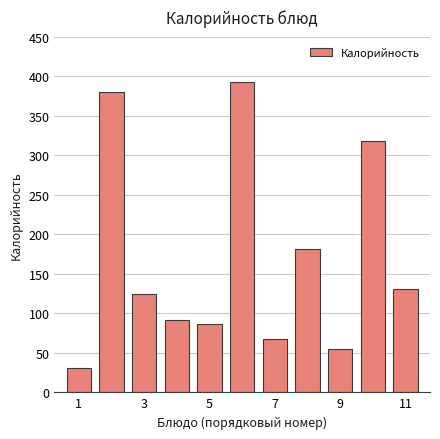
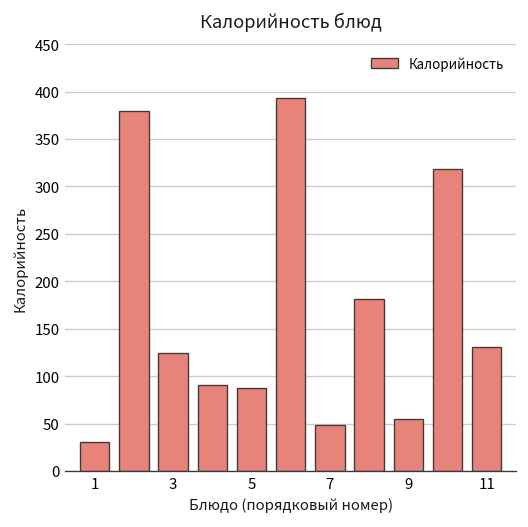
7: 70 -> 50
